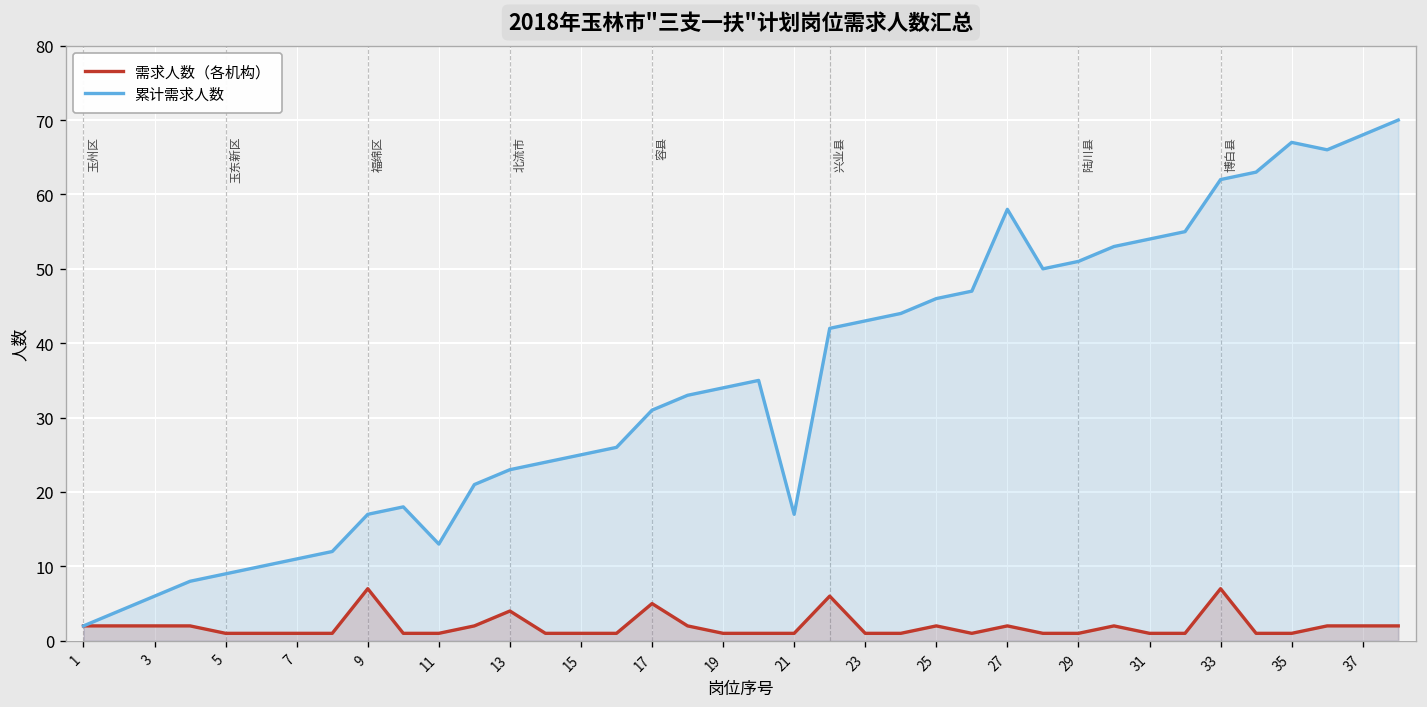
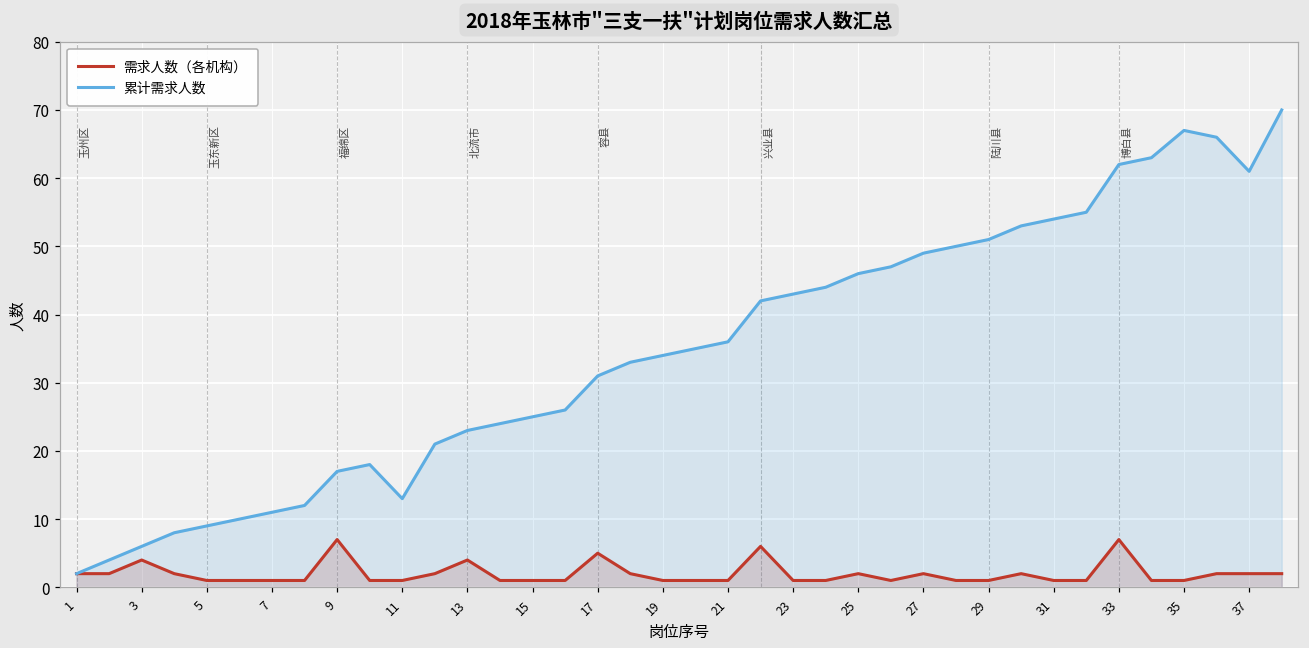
需求人数（各机构）, 3: 2 -> 4
累计需求人数, 21: 17 -> 36
累计需求人数, 27: 58 -> 49
累计需求人数, 37: 68 -> 61
